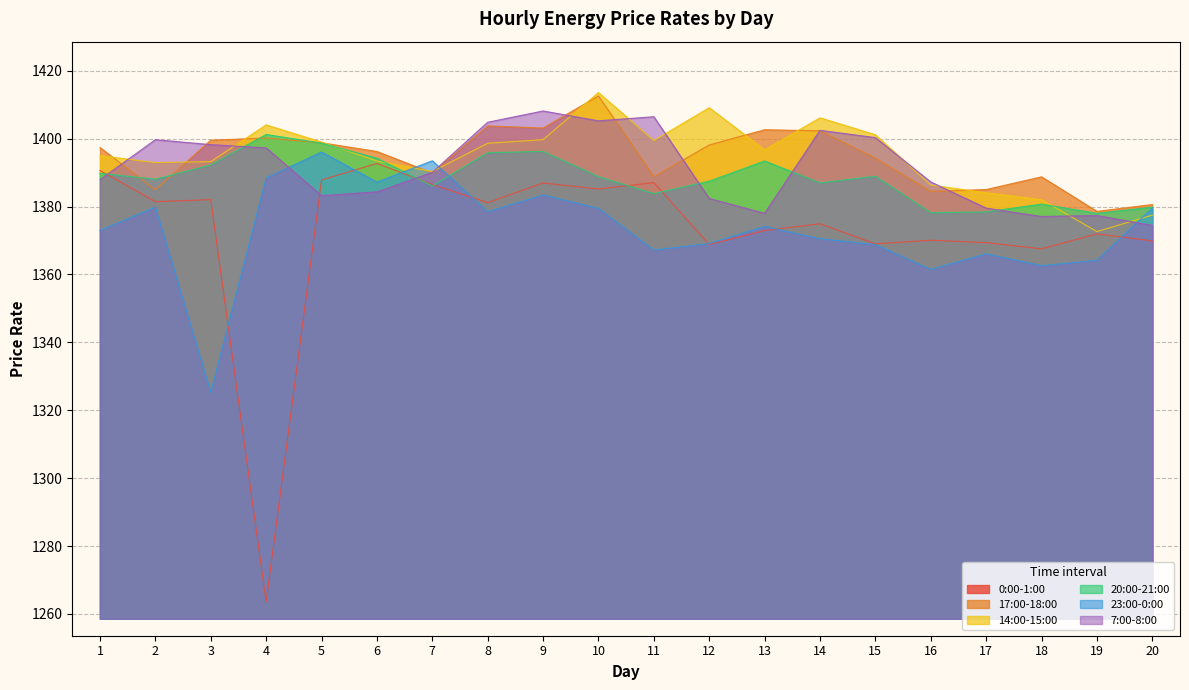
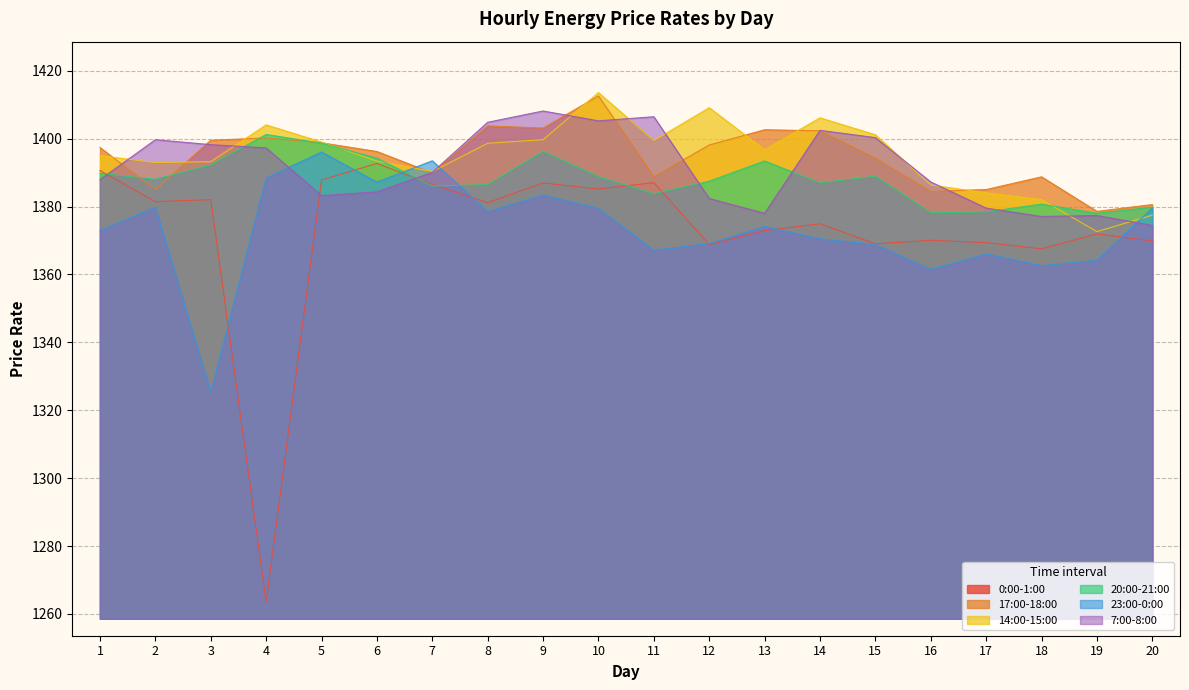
20:00-21:00, 8: 1396 -> 1386
